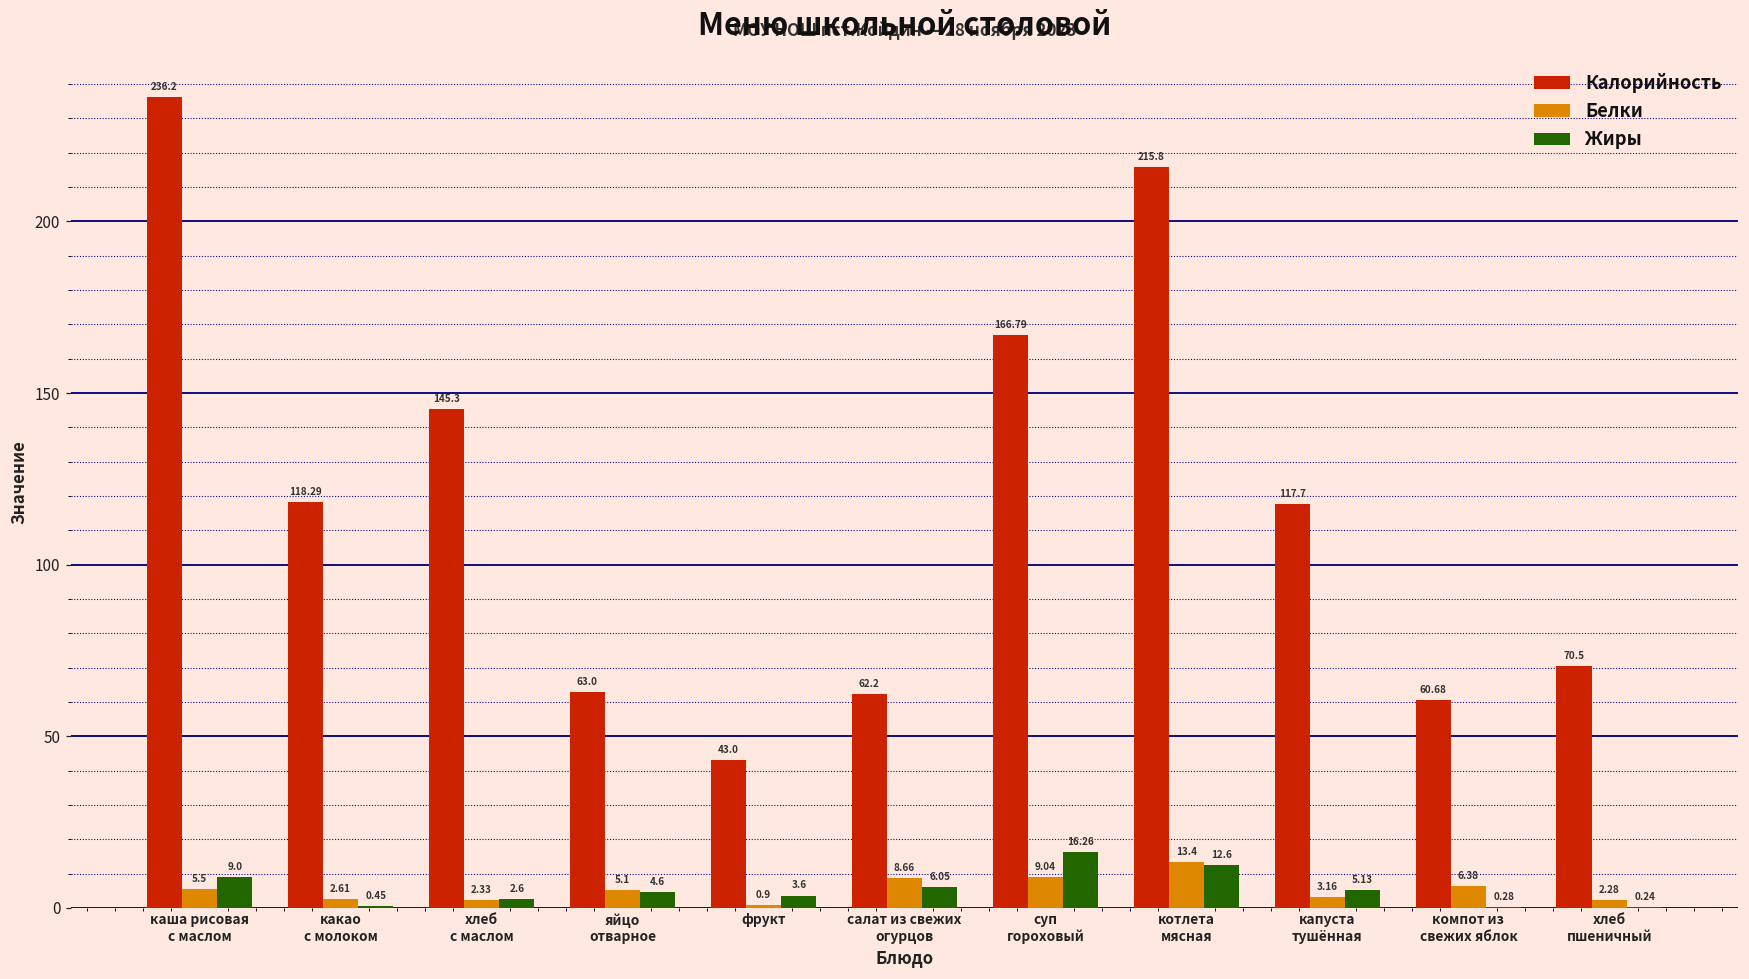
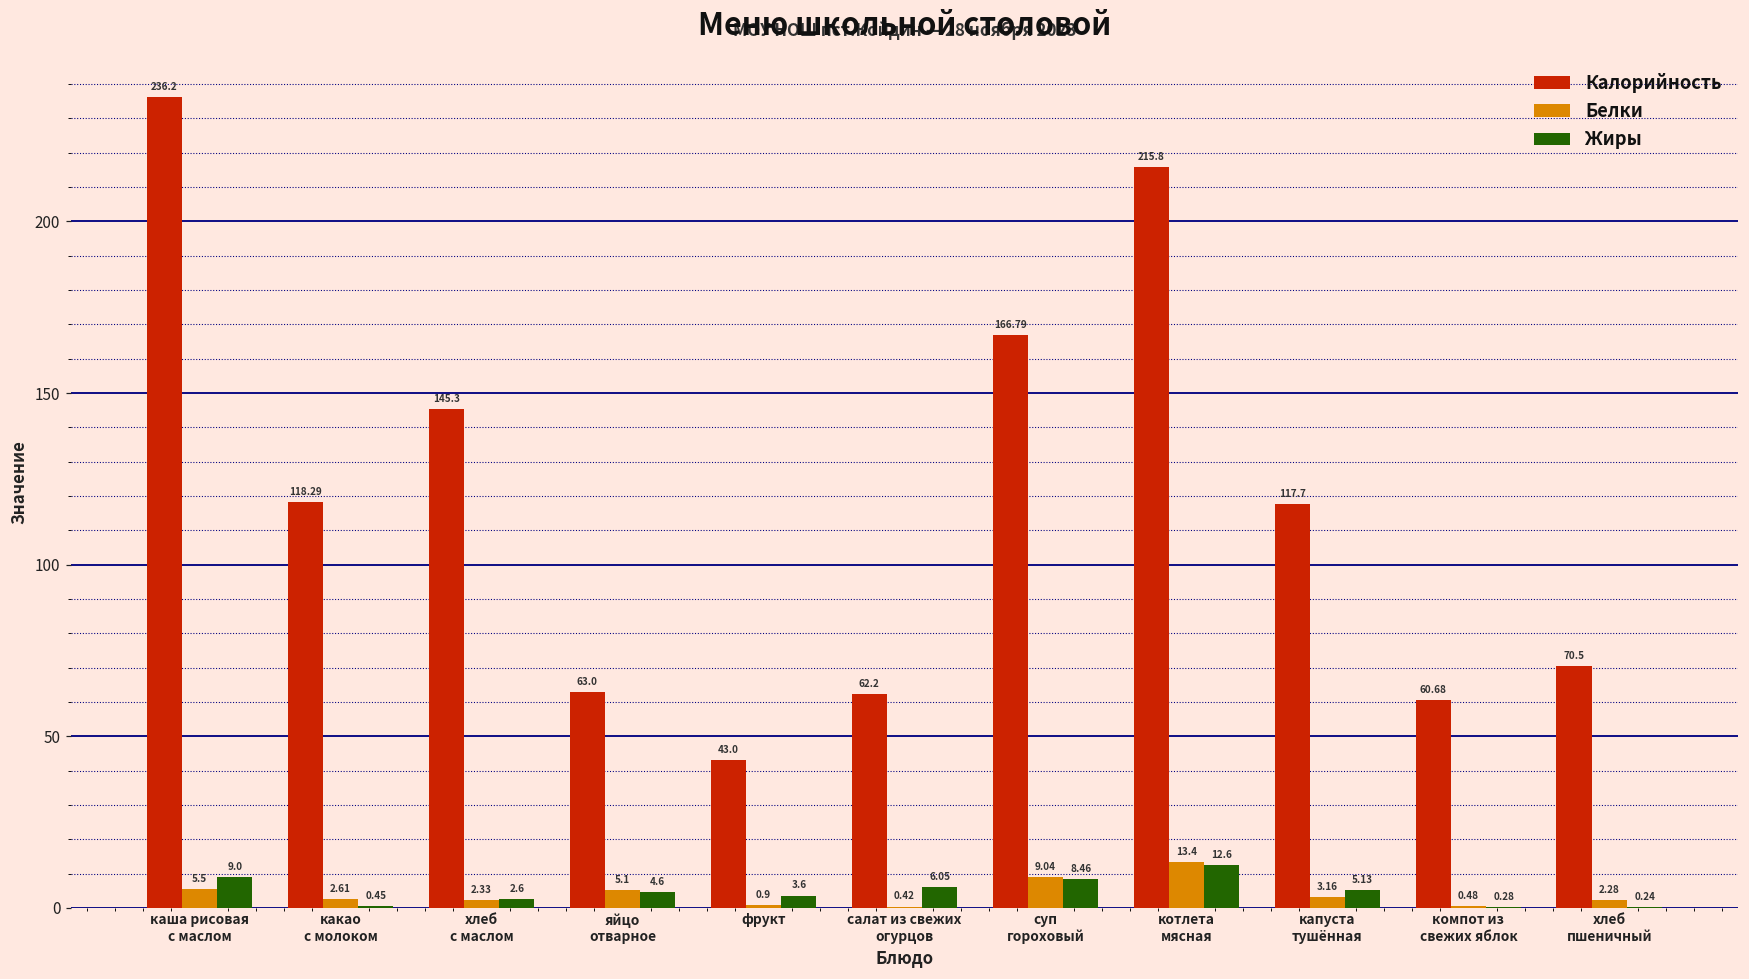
Белки, салат из свежих огурцов: 8.66 -> 0.42
Жиры, суп гороховый: 16.26 -> 8.46
Белки, компот из свежих яблок: 6.38 -> 0.48
